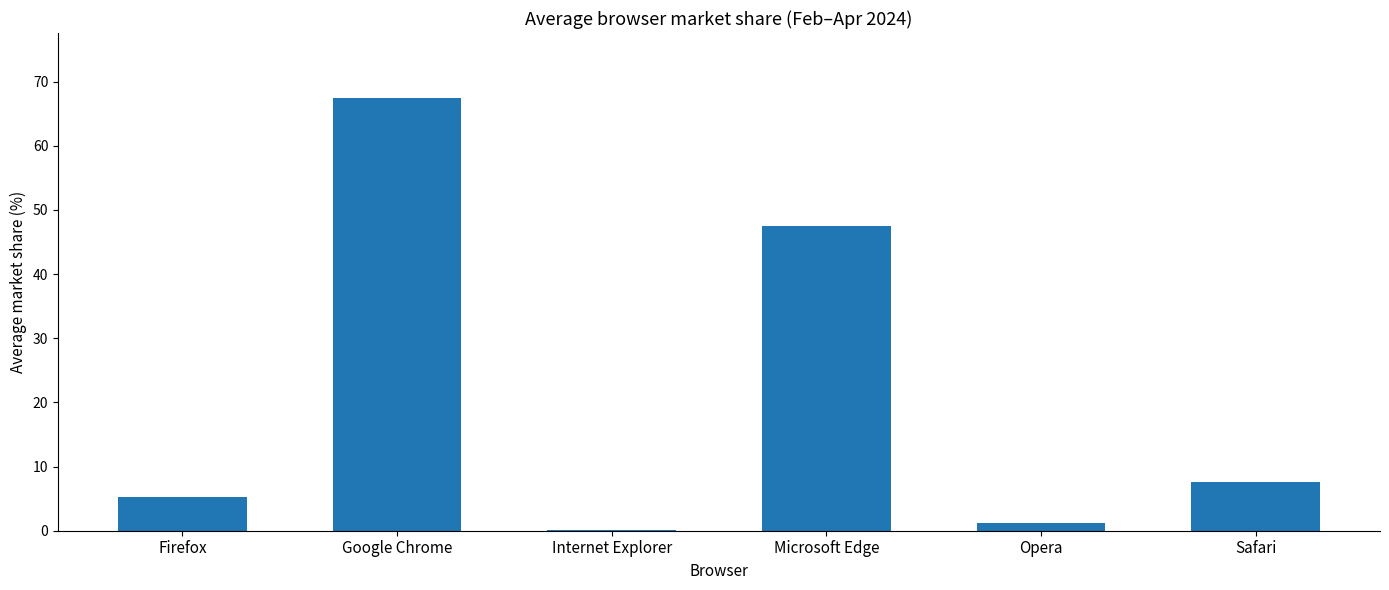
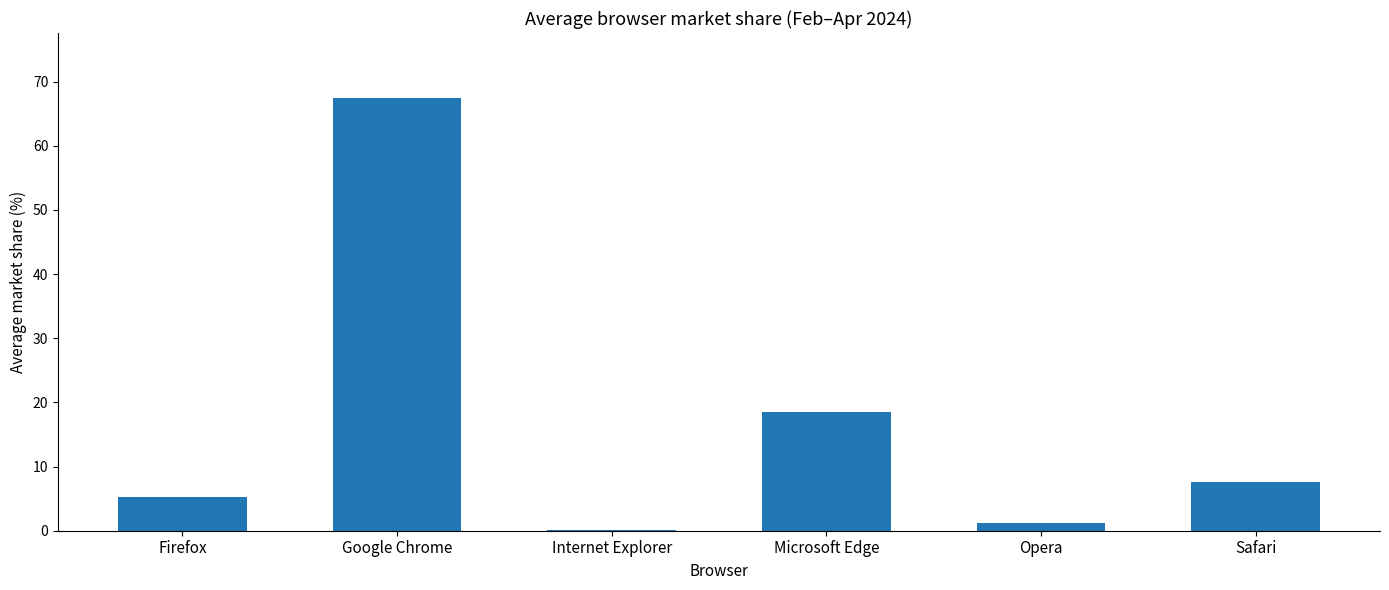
Microsoft Edge: 48 -> 18
